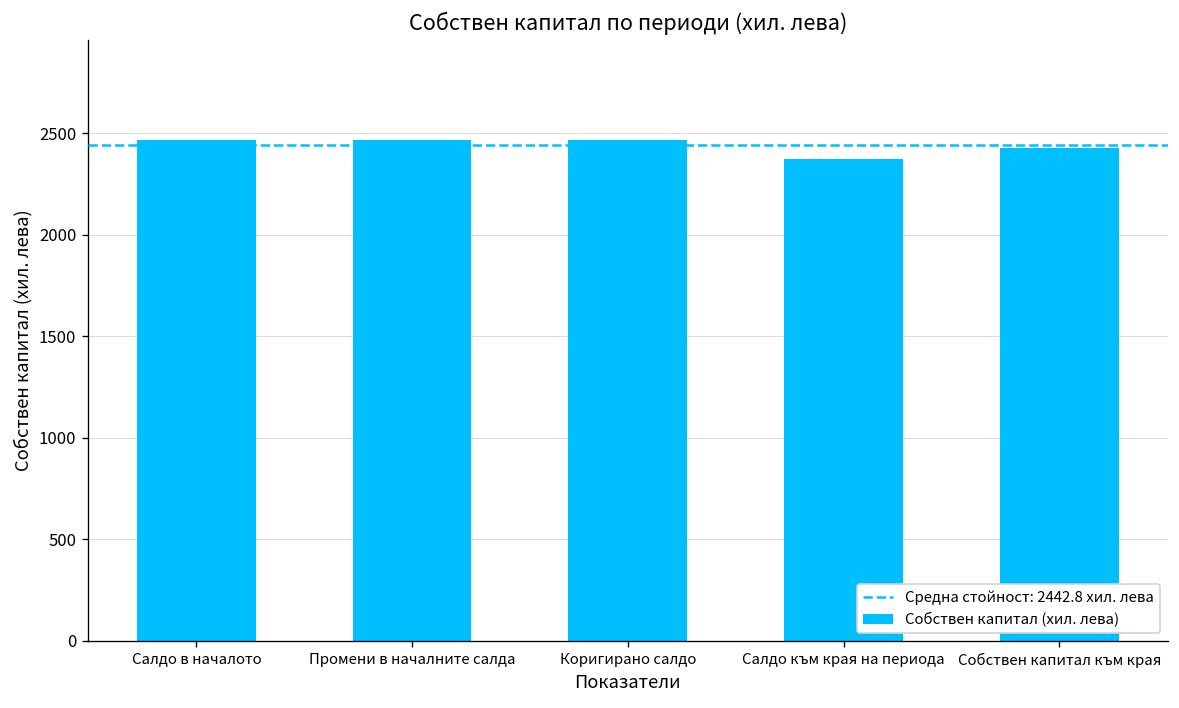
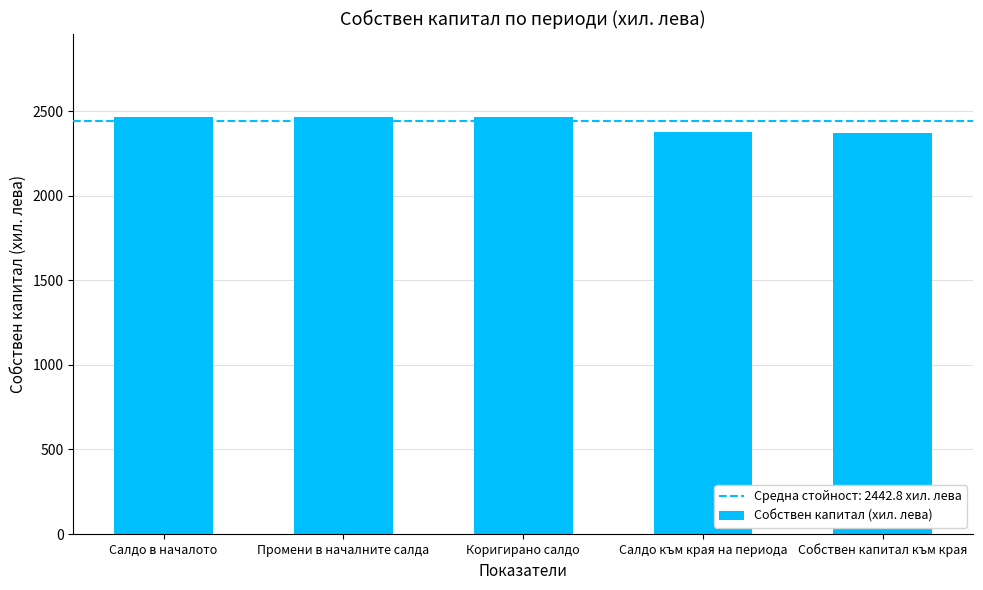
Собствен капитал към края: 2430 -> 2370
